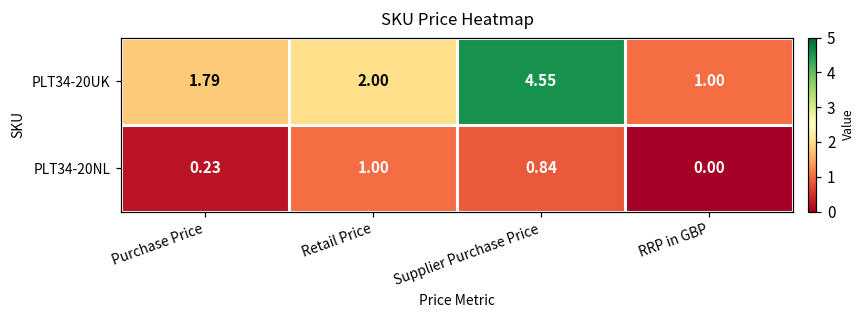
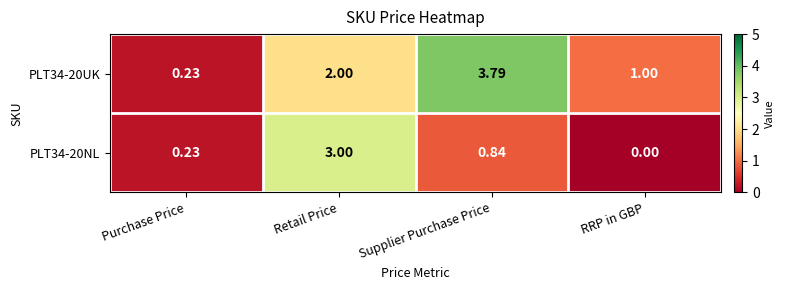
PLT34-20UK, Purchase Price: 1.79 -> 0.23
PLT34-20UK, Supplier Purchase Price: 4.55 -> 3.79
PLT34-20NL, Retail Price: 1.00 -> 3.00
